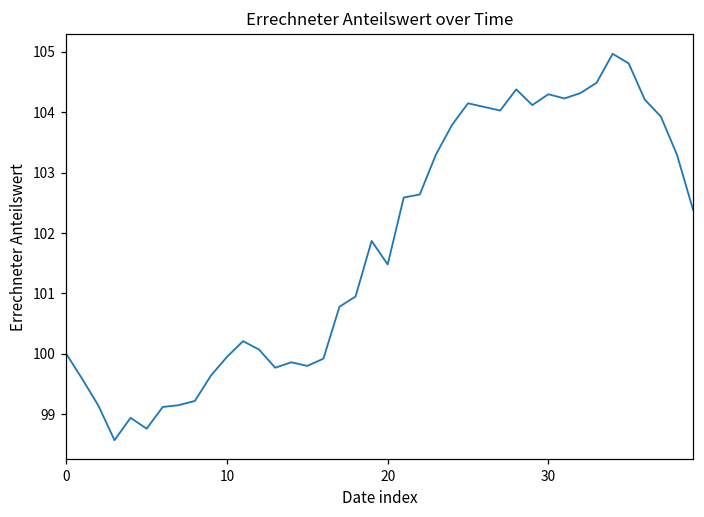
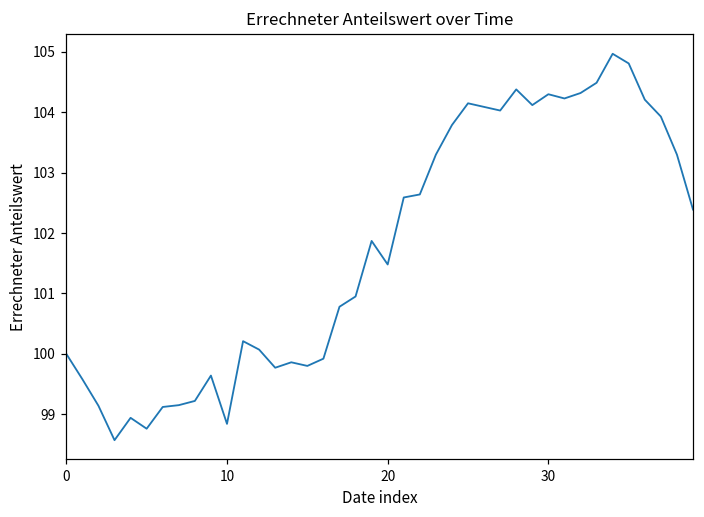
10: 100.0 -> 98.8
